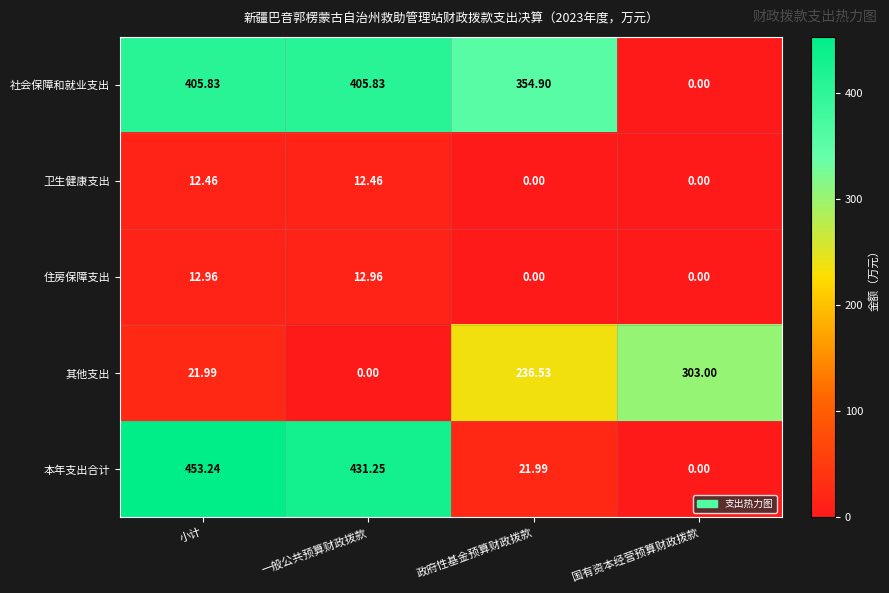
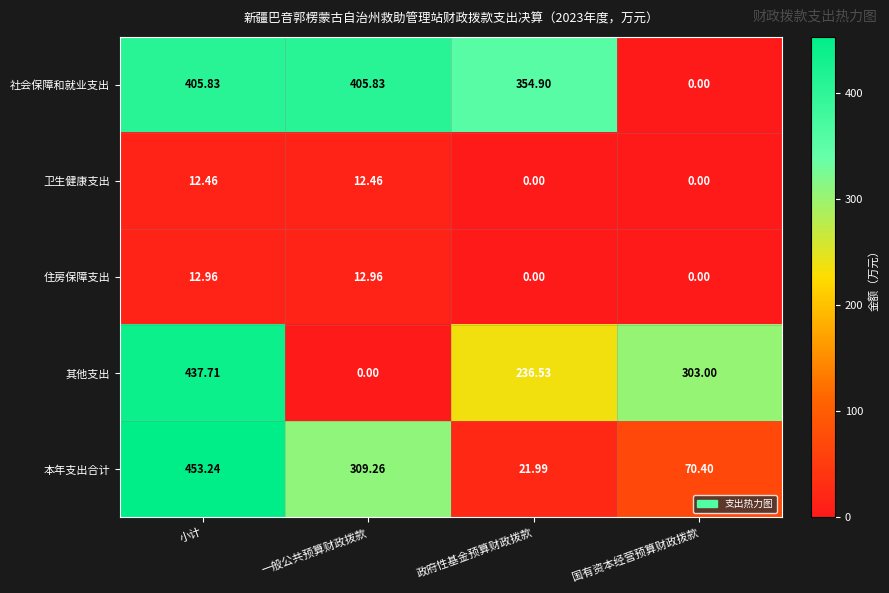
其他支出, 小计: 21.99 -> 437.71
本年支出合计, 一般公共预算财政拨款: 431.25 -> 309.26
本年支出合计, 国有资本经营预算财政拨款: 0.00 -> 70.40
